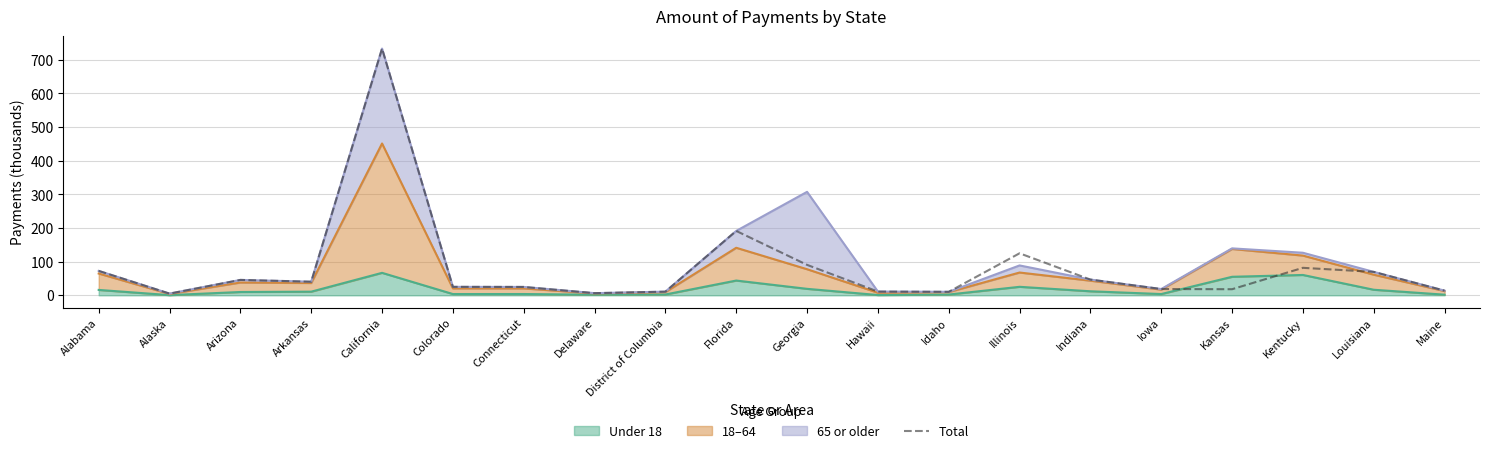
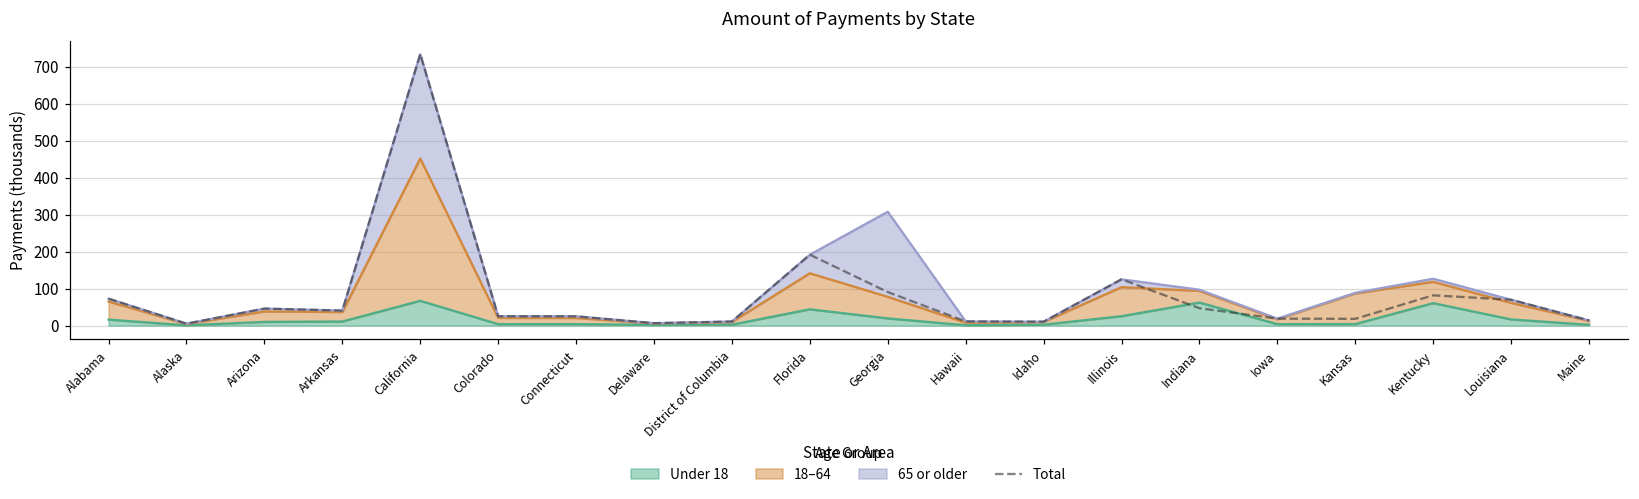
18–64, Illinois: 40 -> 80
Under 18, Indiana: 10 -> 60
Under 18, Kansas: 60 -> 0
